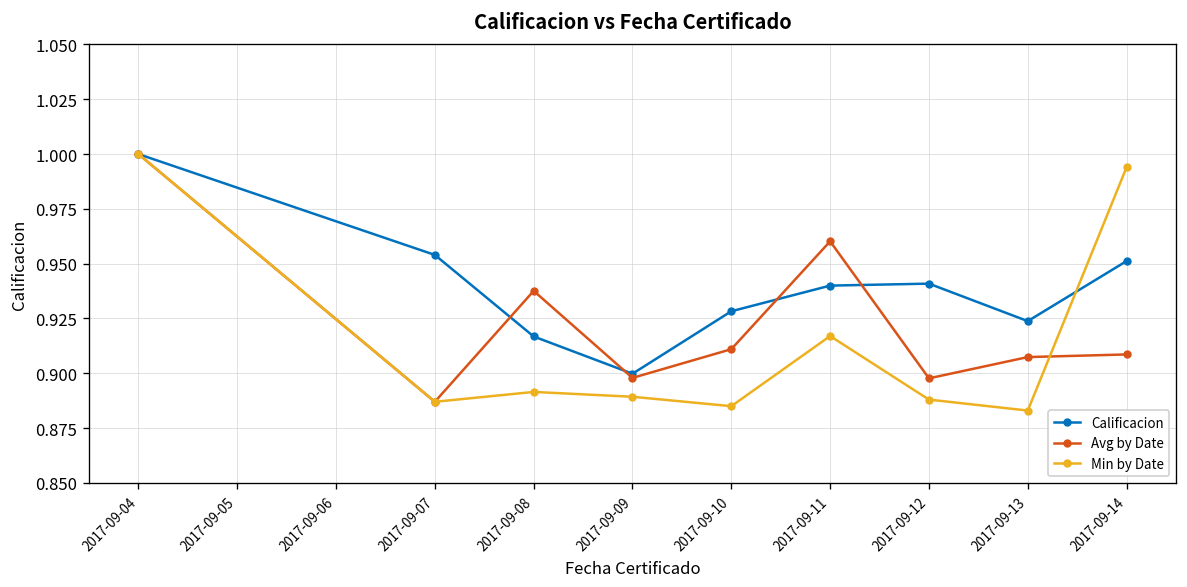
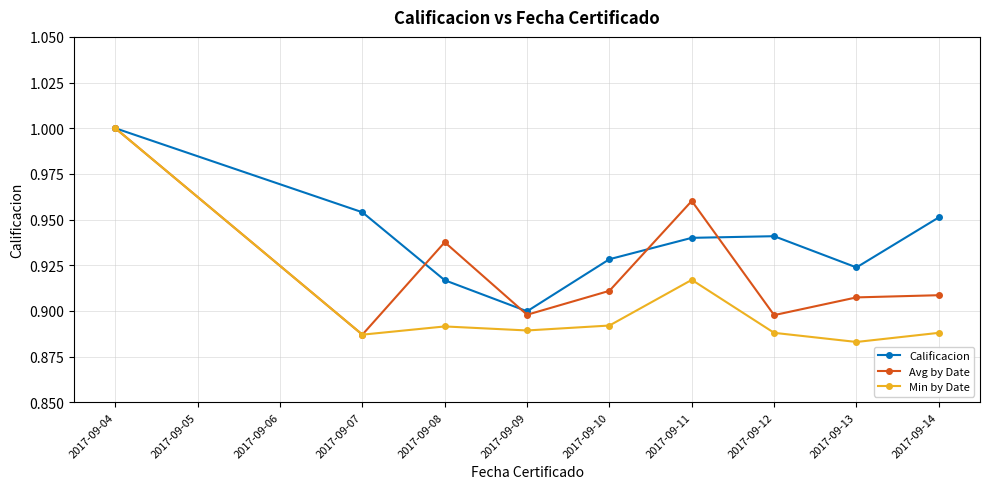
Min by Date, 2017-09-10: 0.885 -> 0.892
Min by Date, 2017-09-14: 0.994 -> 0.888
